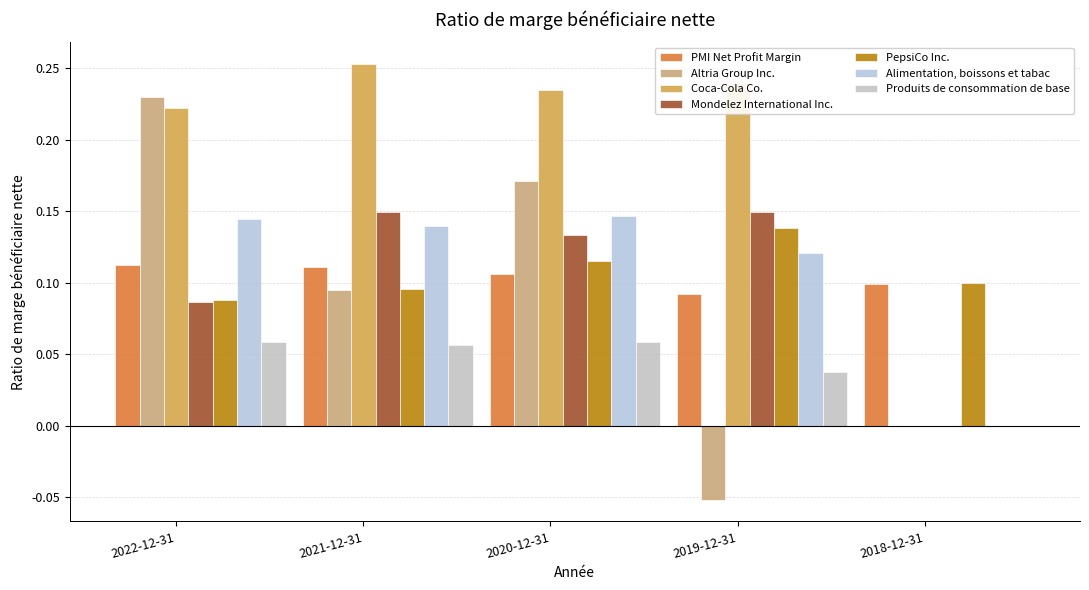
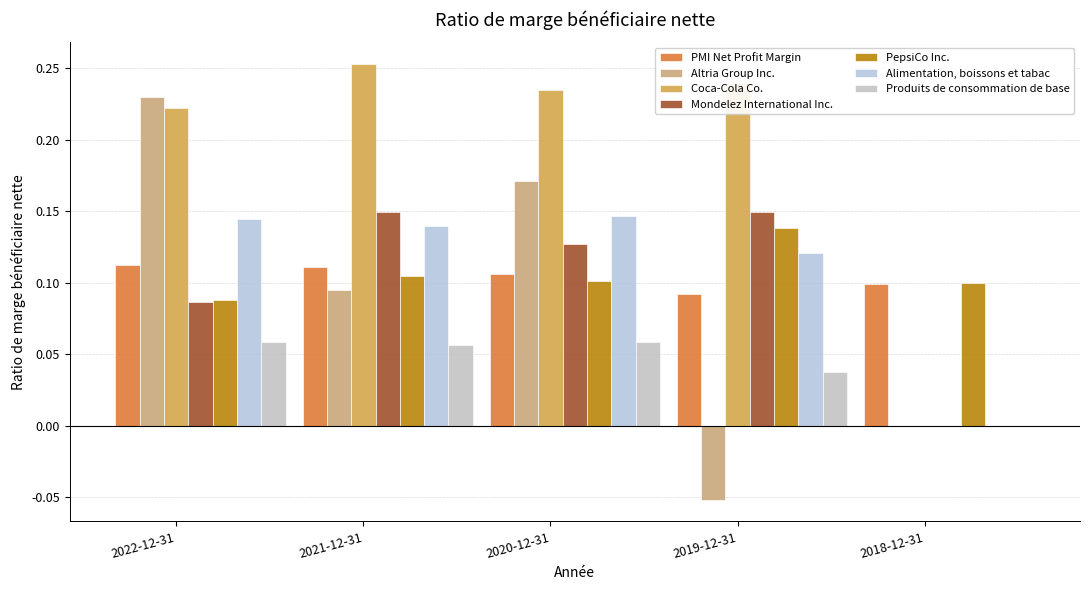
PepsiCo Inc., 2021-12-31: 0.096 -> 0.105
Mondelez International Inc., 2020-12-31: 0.134 -> 0.127
PepsiCo Inc., 2020-12-31: 0.115 -> 0.101
